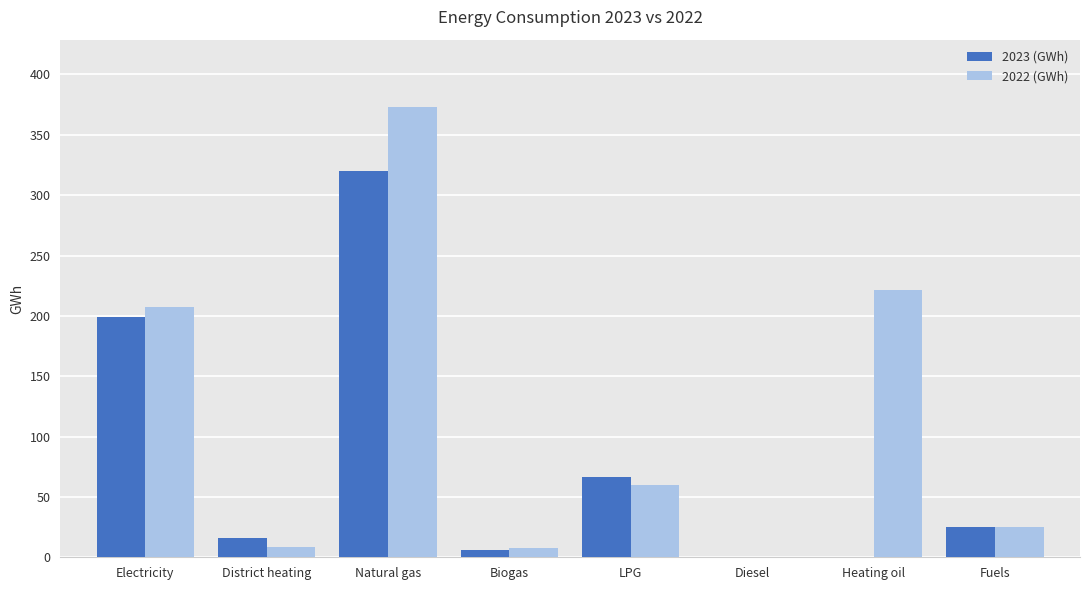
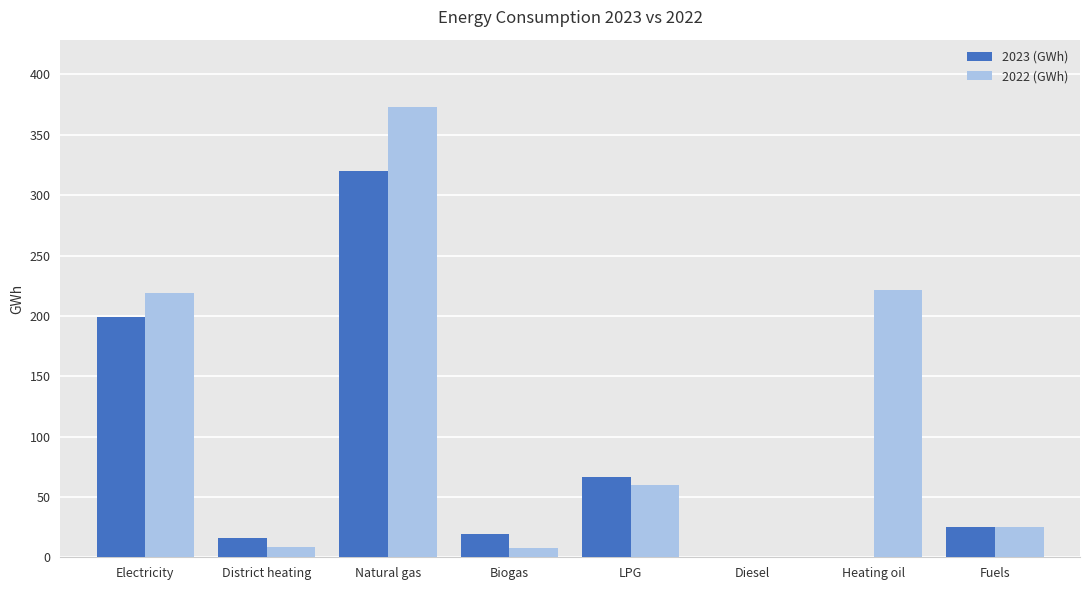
2022 (GWh), Electricity: 207 -> 219
2023 (GWh), Biogas: 6 -> 20
